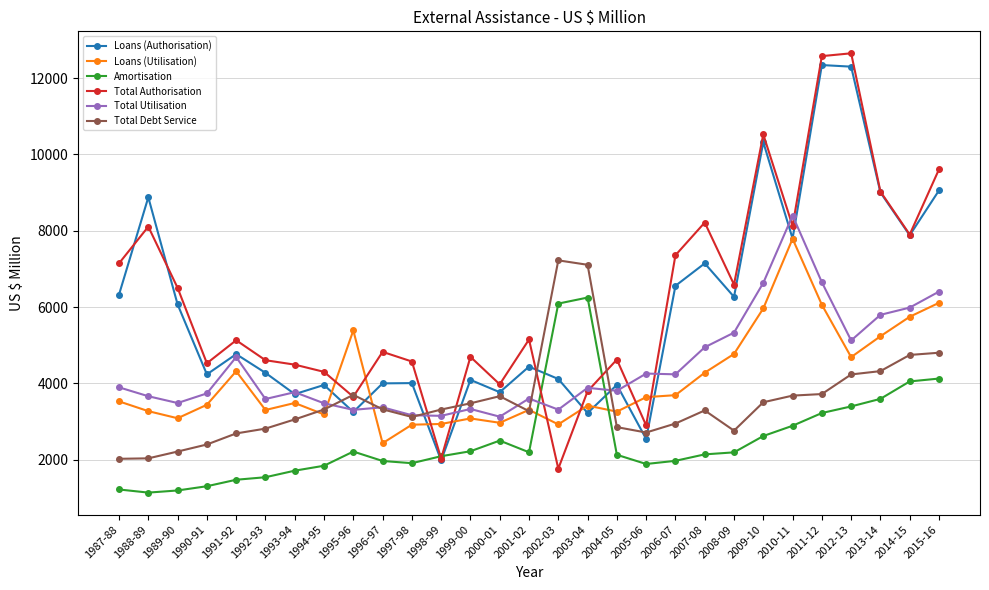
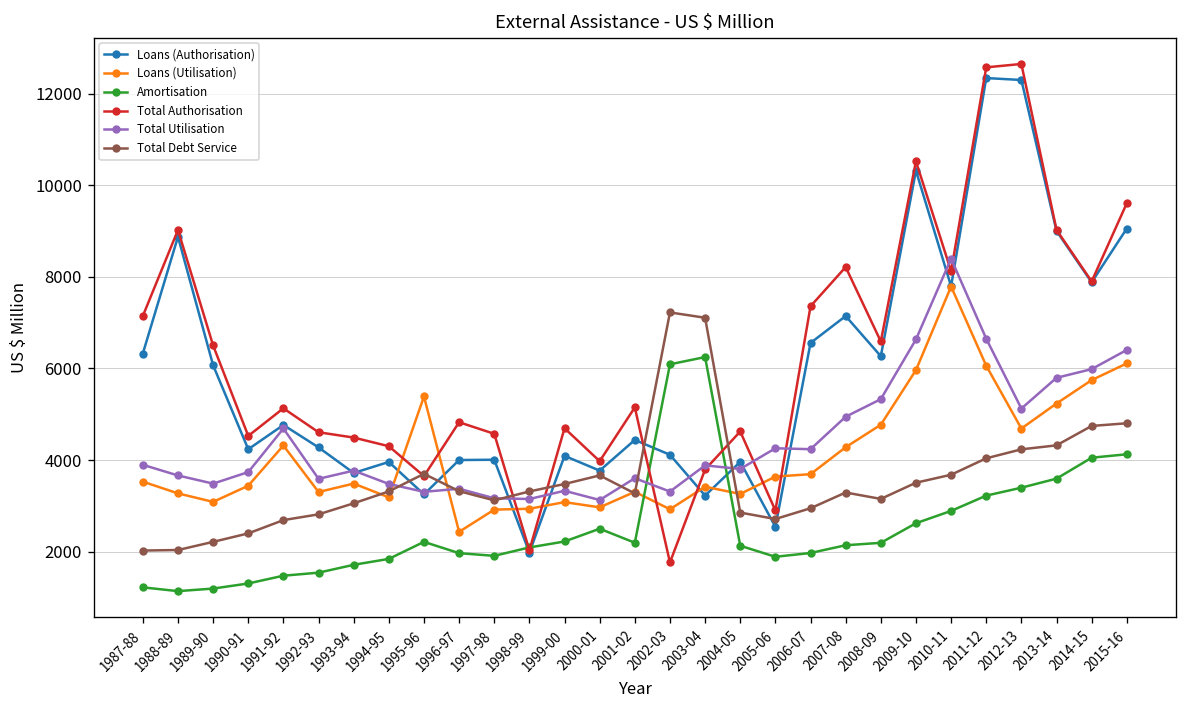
Total Authorisation, 1988-89: 8100 -> 9000
Total Debt Service, 2008-09: 2800 -> 3200
Total Debt Service, 2011-12: 3700 -> 4000
